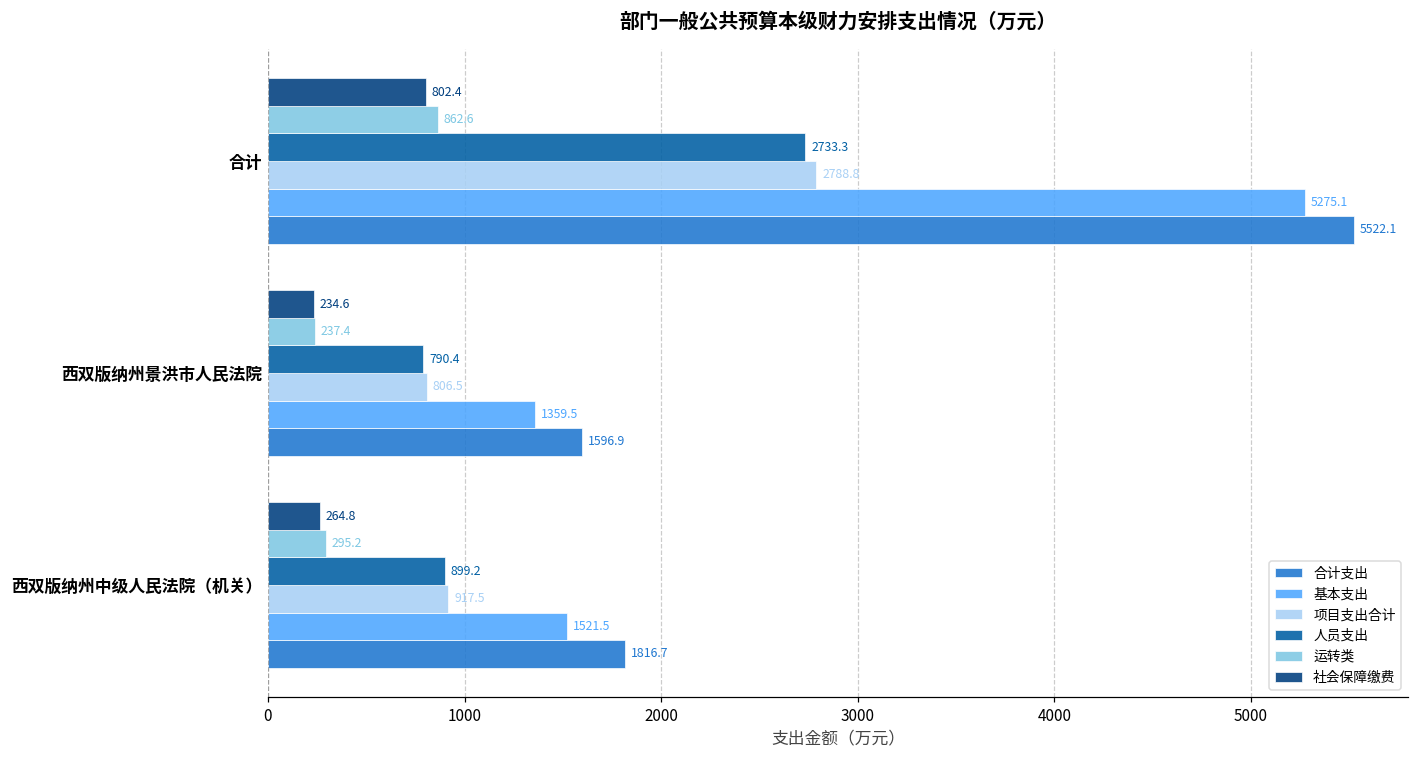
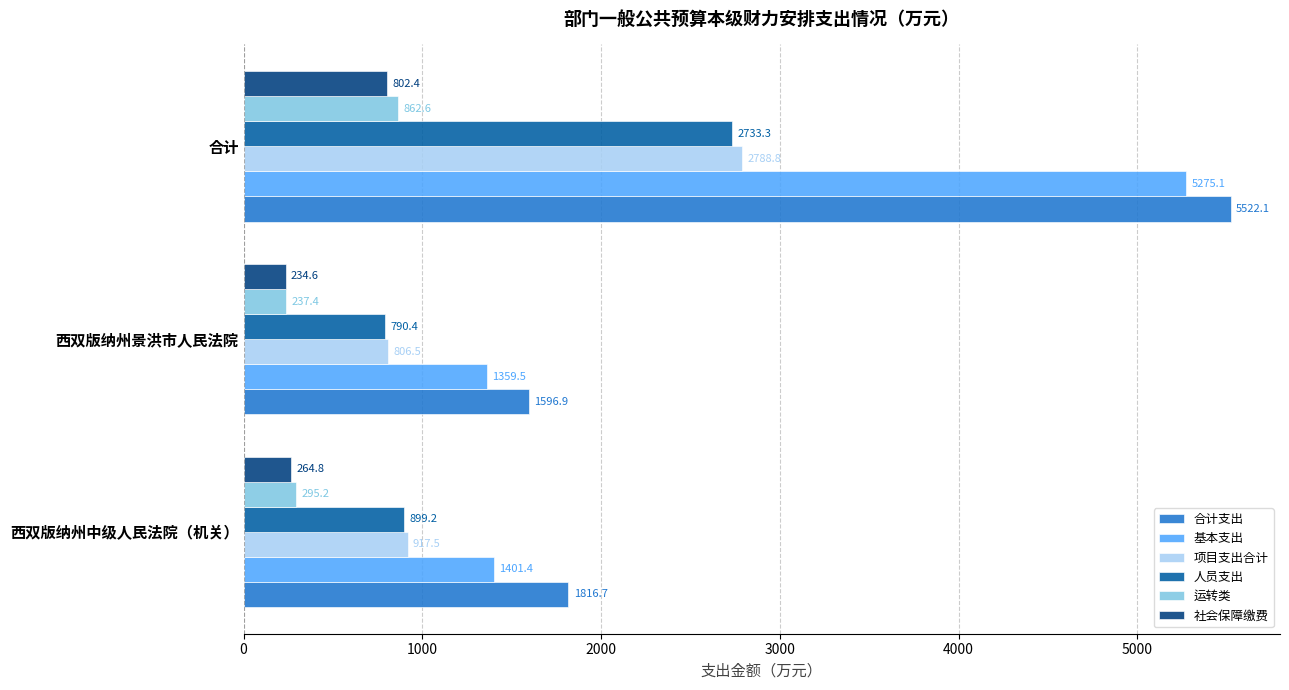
基本支出, 西双版纳州中级人民法院（机关）: 1521.5 -> 1401.4
